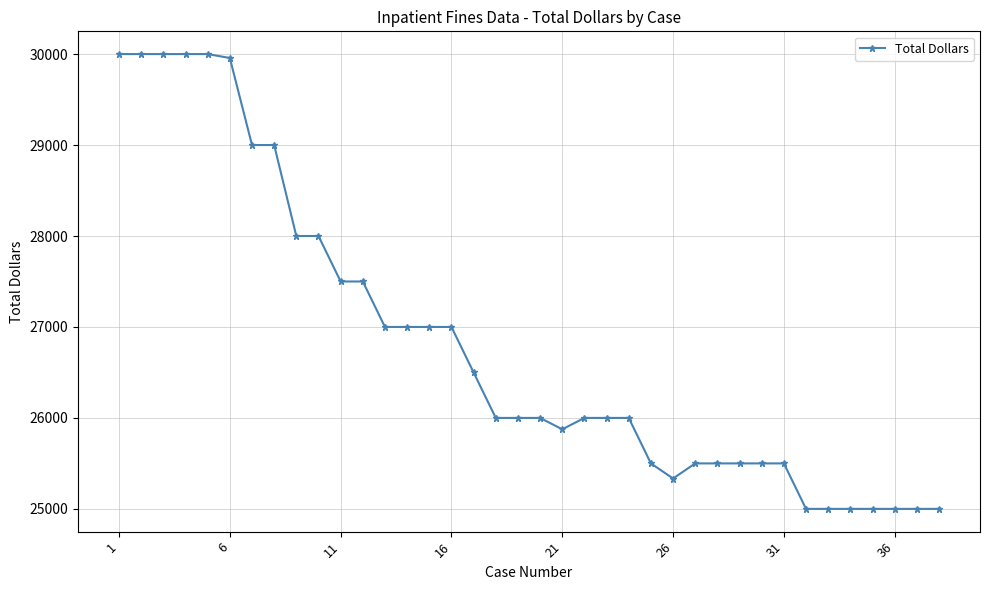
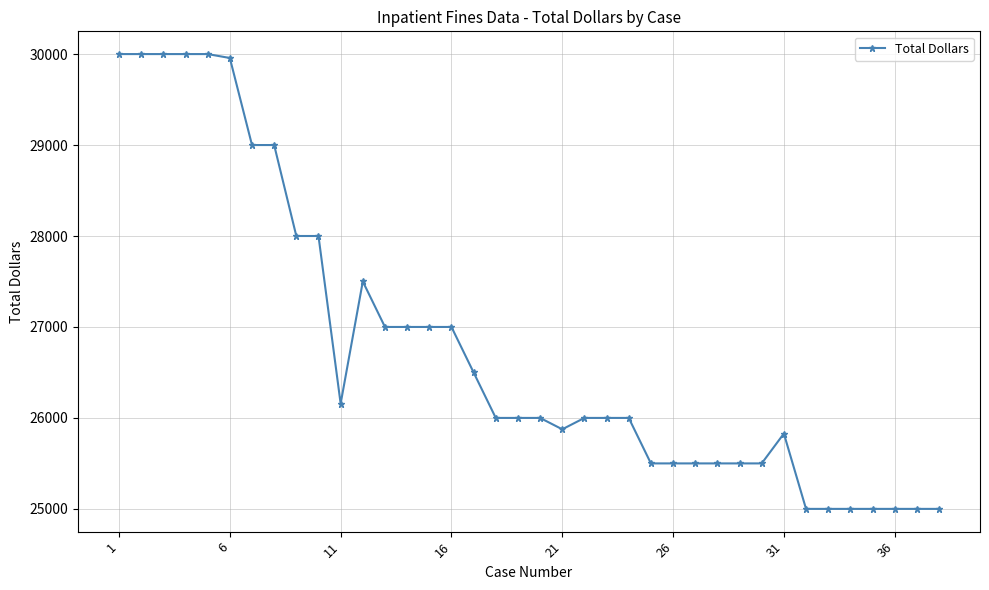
11: 27500 -> 26200
26: 25300 -> 25500
31: 25500 -> 25800
